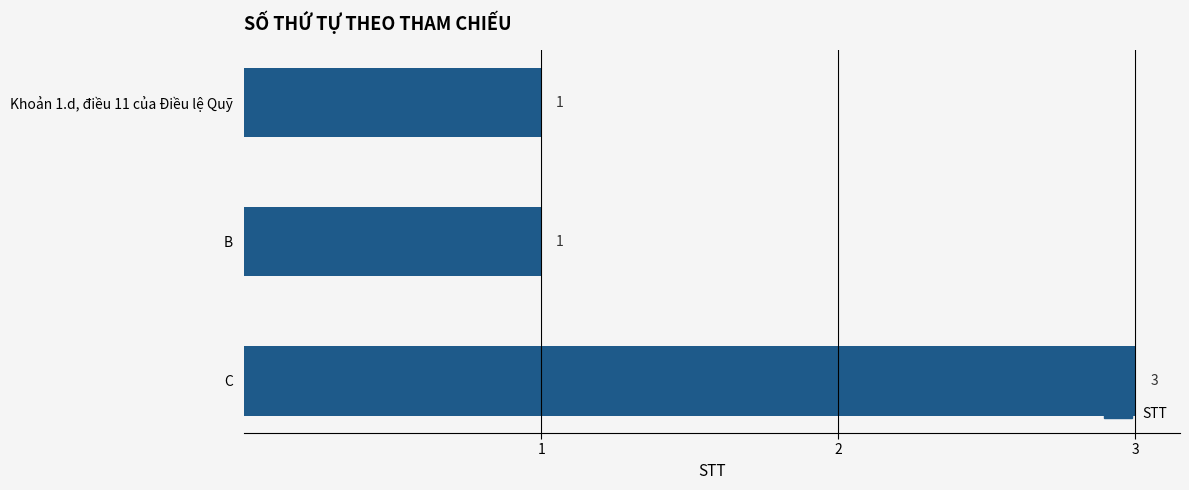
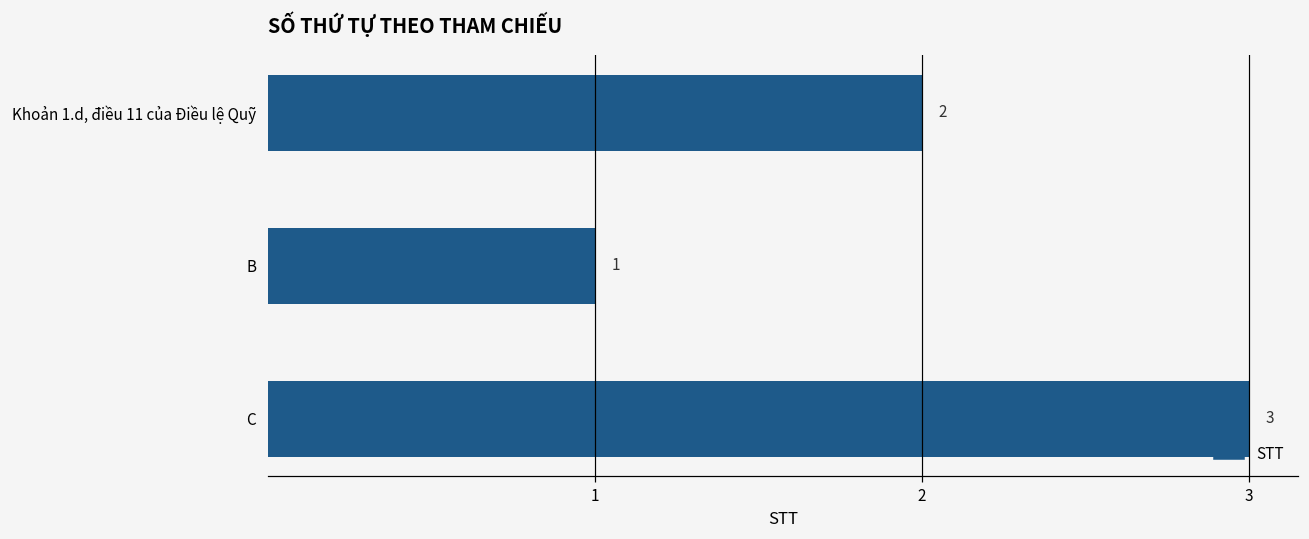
Khoản 1.d, điều 11 của Điều lệ Quỹ: 1 -> 2
